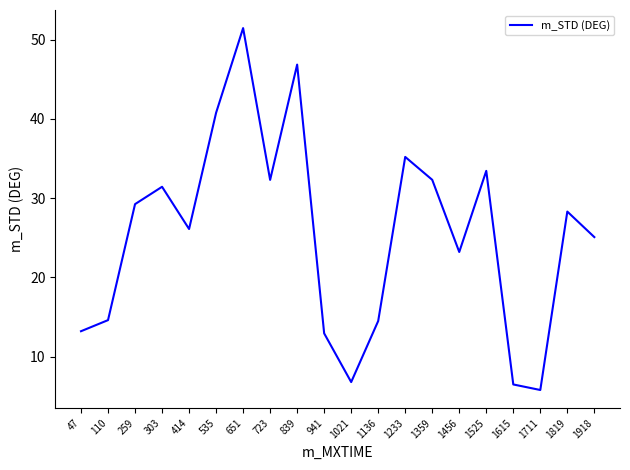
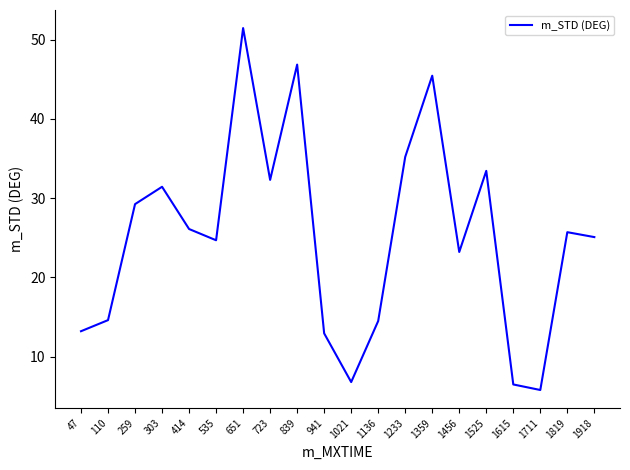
535: 41 -> 25
1359: 32 -> 45
1819: 28 -> 26
